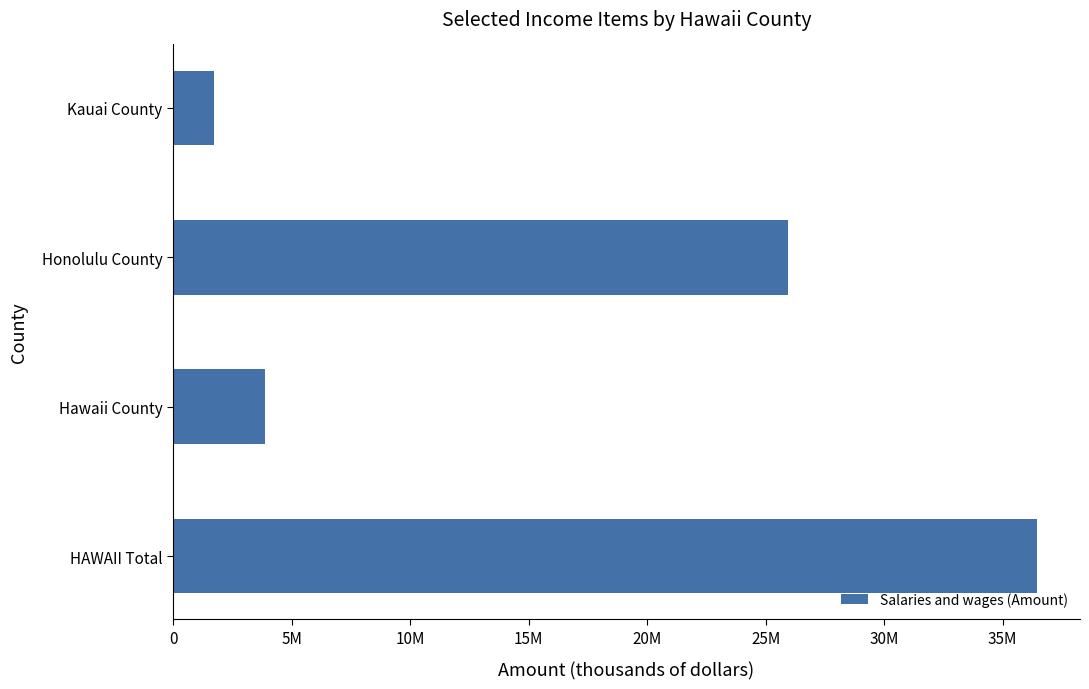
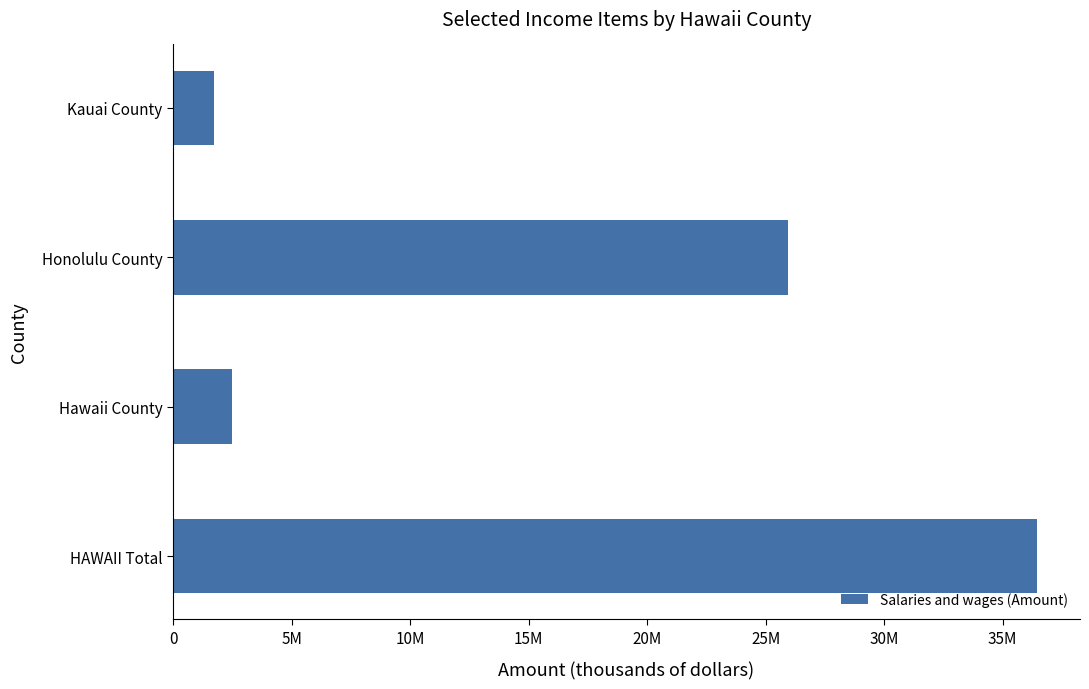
Hawaii County: 3900000 -> 2500000
